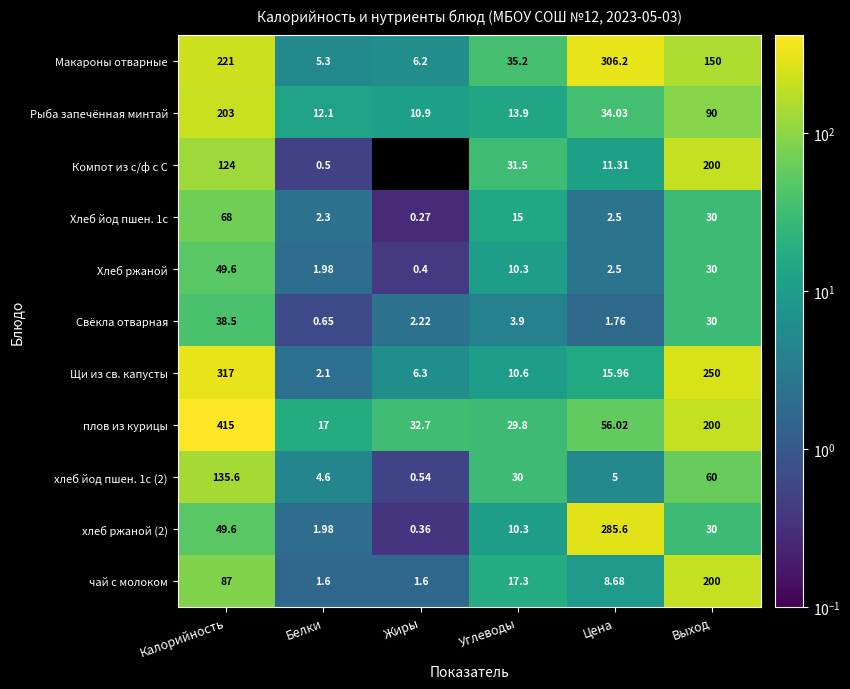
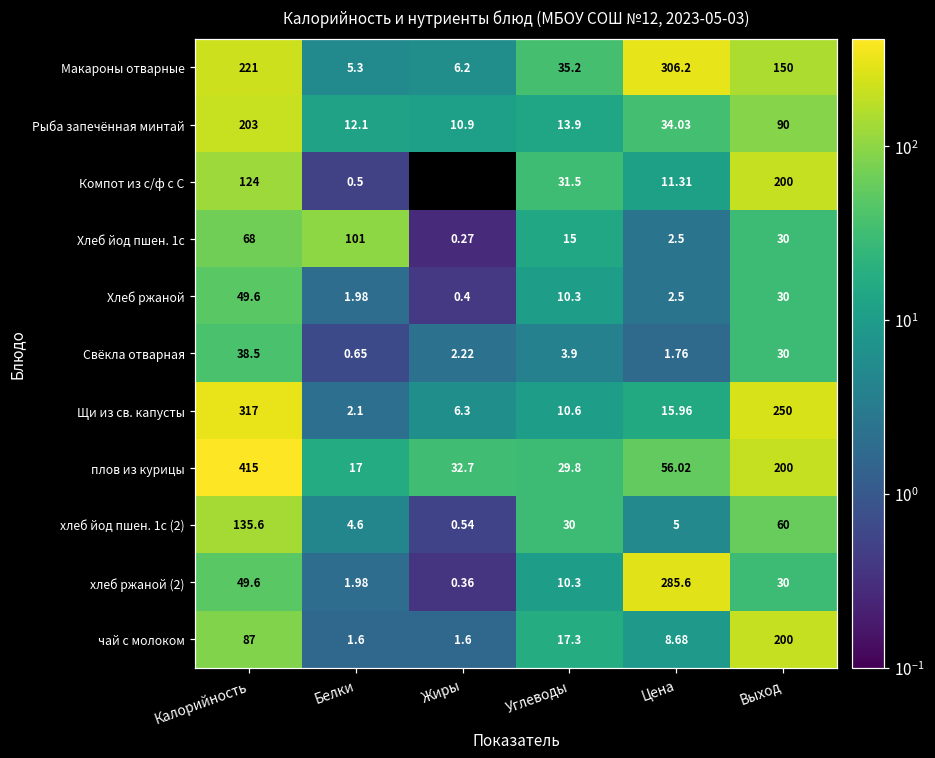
Хлеб йод пшен. 1с, Белки: 2.3 -> 101
